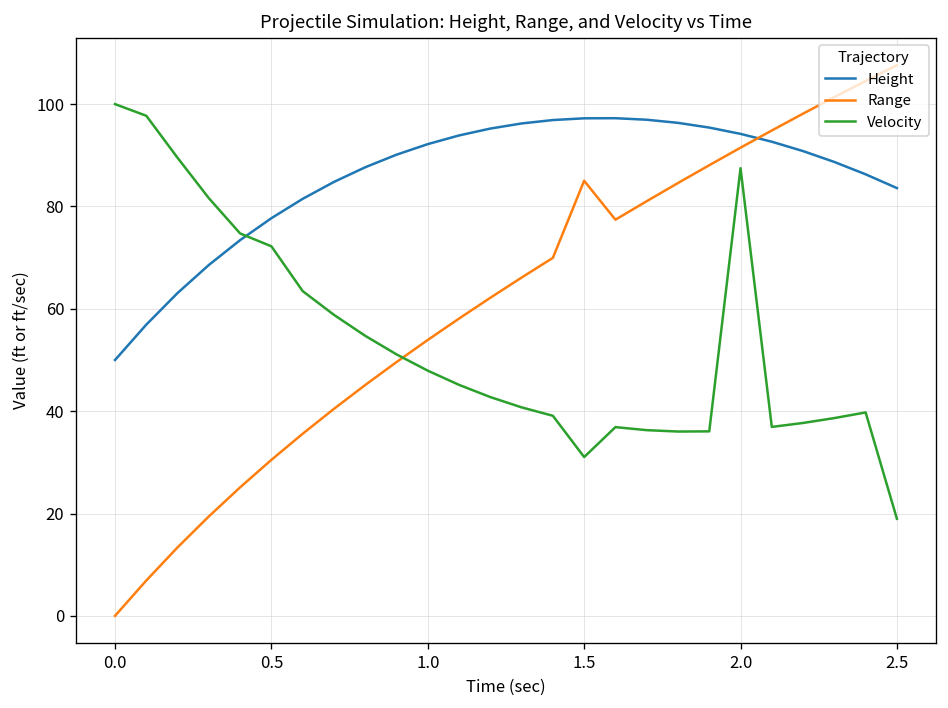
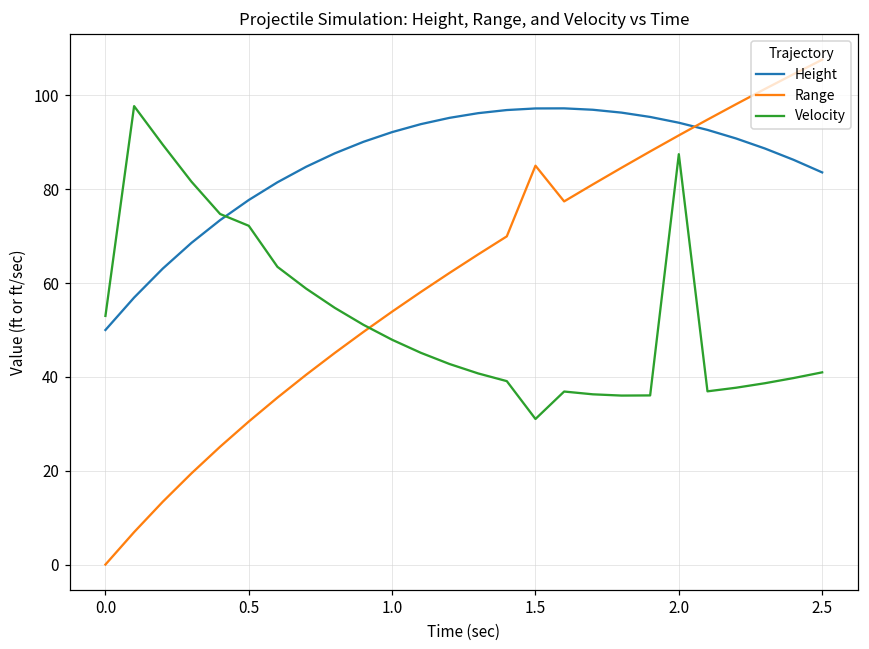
Velocity, 0.0: 100 -> 53
Velocity, 2.5: 19 -> 41
